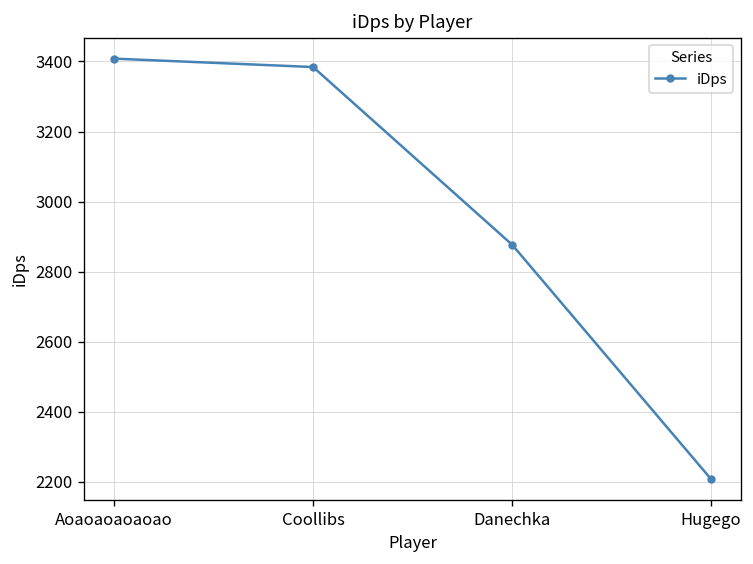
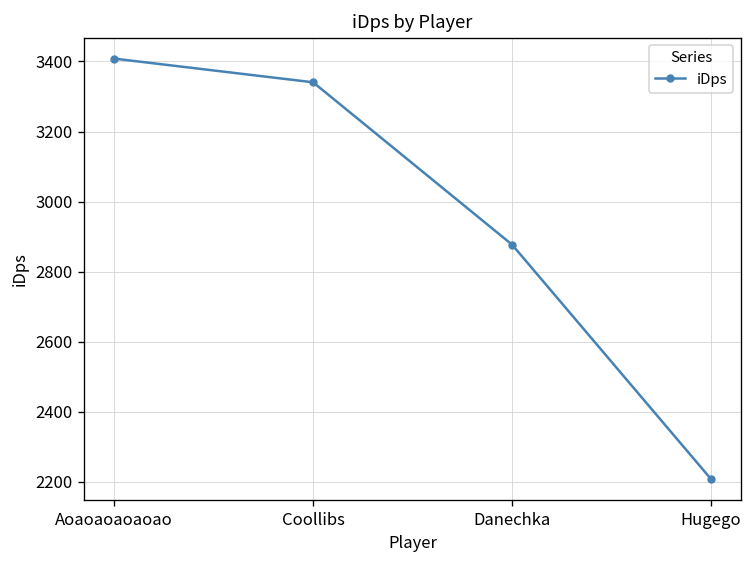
Coollibs: 3380 -> 3340
